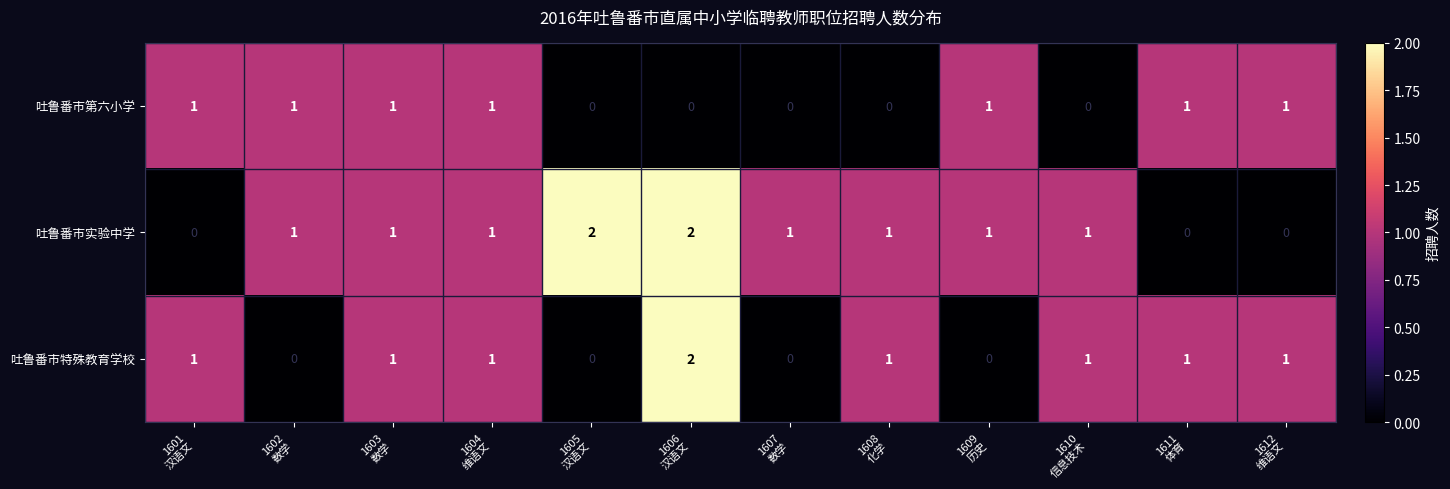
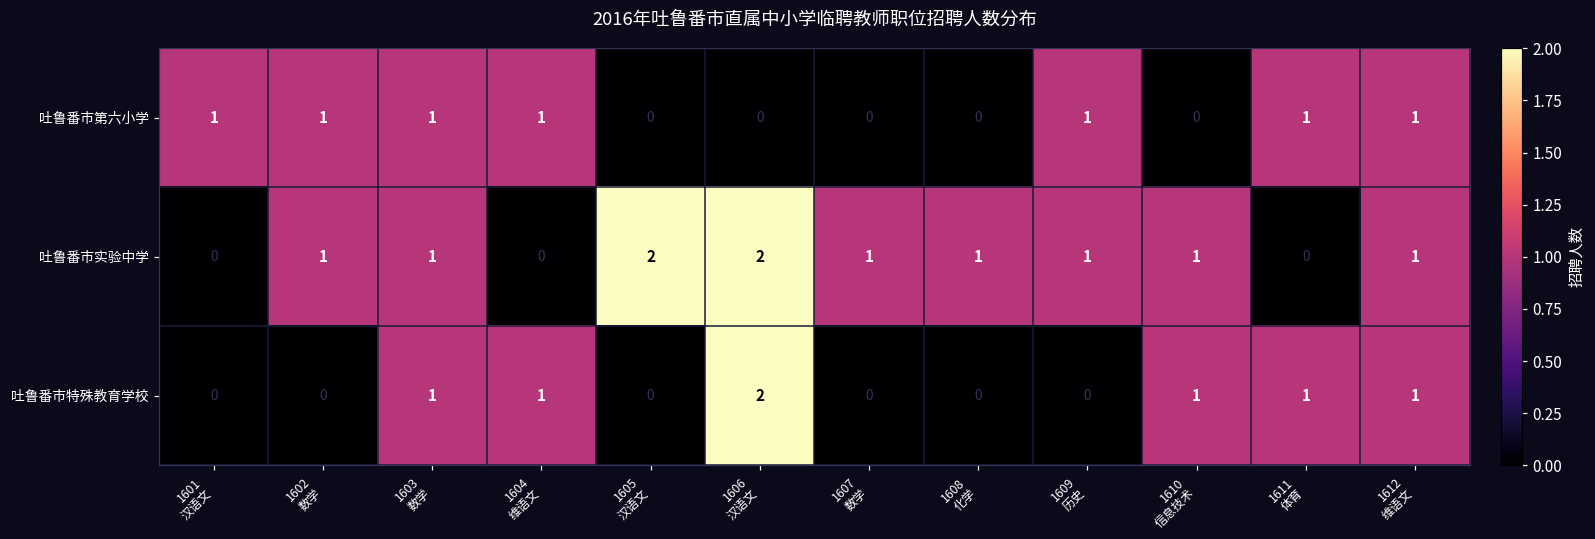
吐鲁番市实验中学, 1604 维语文: 1 -> 0
吐鲁番市实验中学, 1612 维语文: 0 -> 1
吐鲁番市特殊教育学校, 1601 汉语文: 1 -> 0
吐鲁番市特殊教育学校, 1608 化学: 1 -> 0
